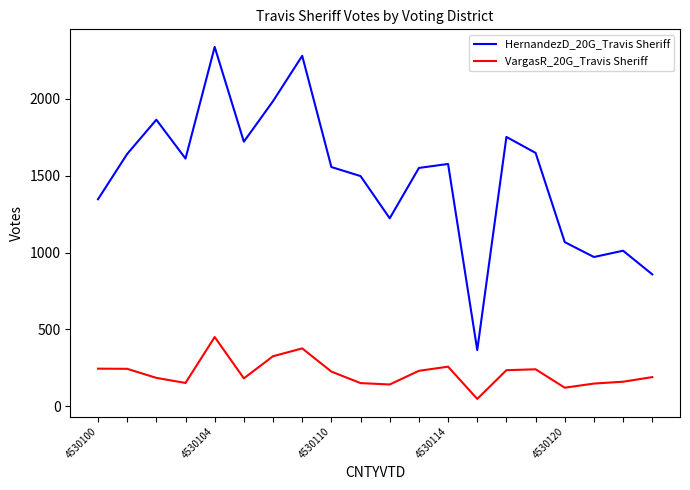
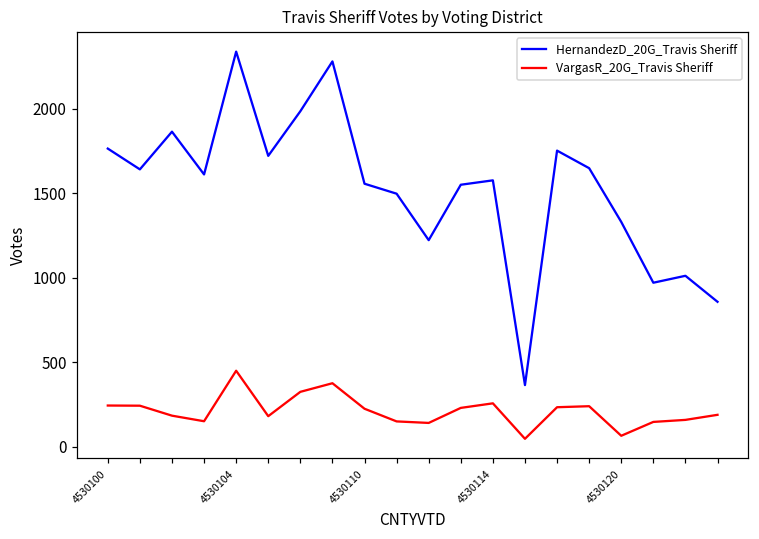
HernandezD_20G_Travis Sheriff, 4530100: 1350 -> 1770
HernandezD_20G_Travis Sheriff, 4530120: 1070 -> 1330
VargasR_20G_Travis Sheriff, 4530120: 120 -> 70
